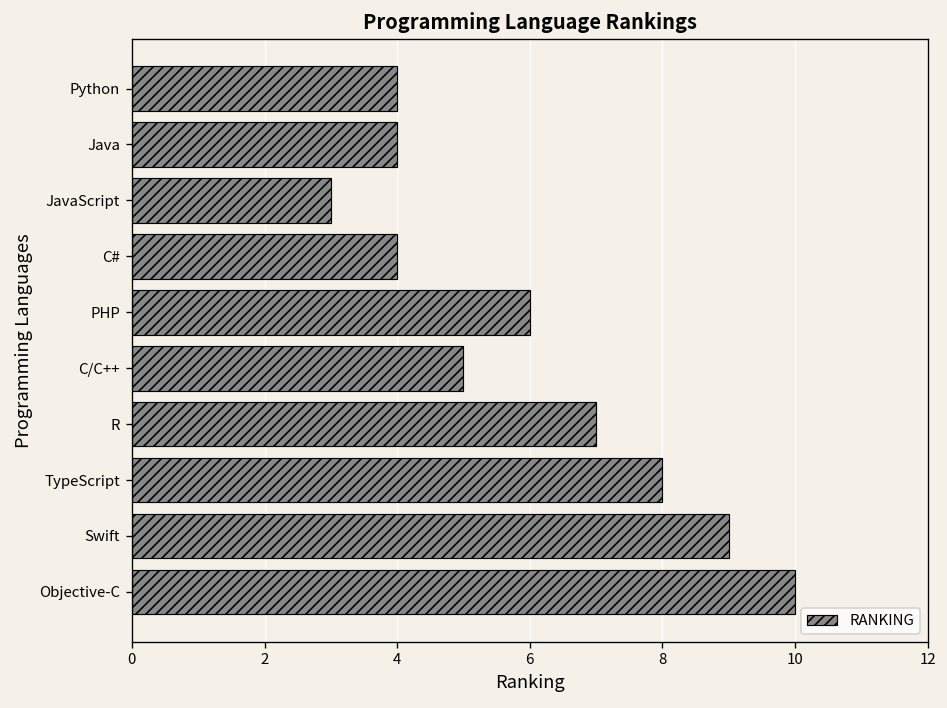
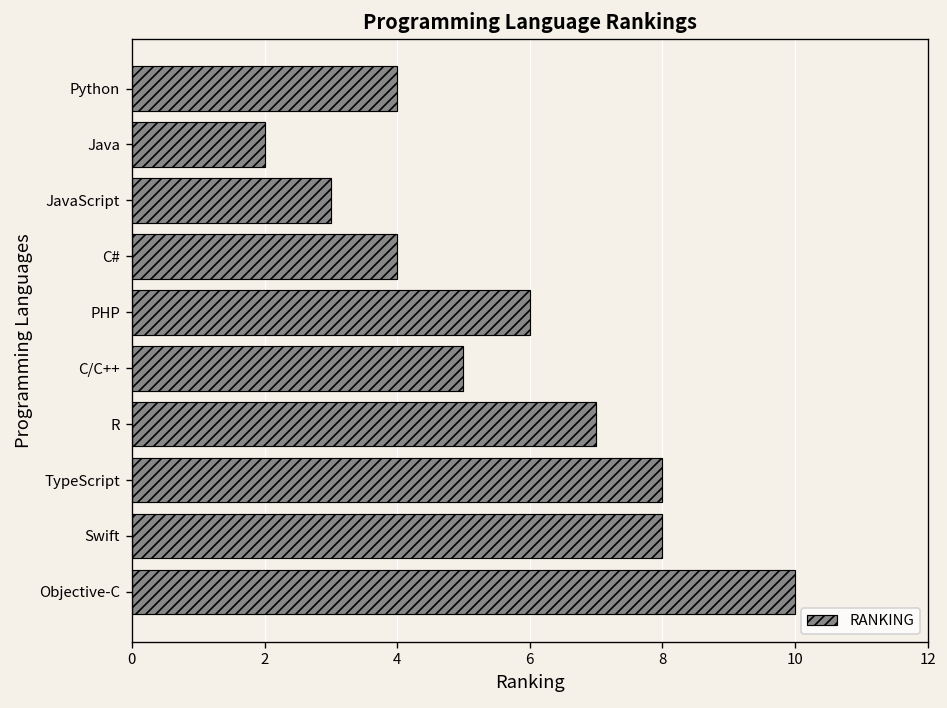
Java: 4 -> 2
Swift: 9 -> 8
